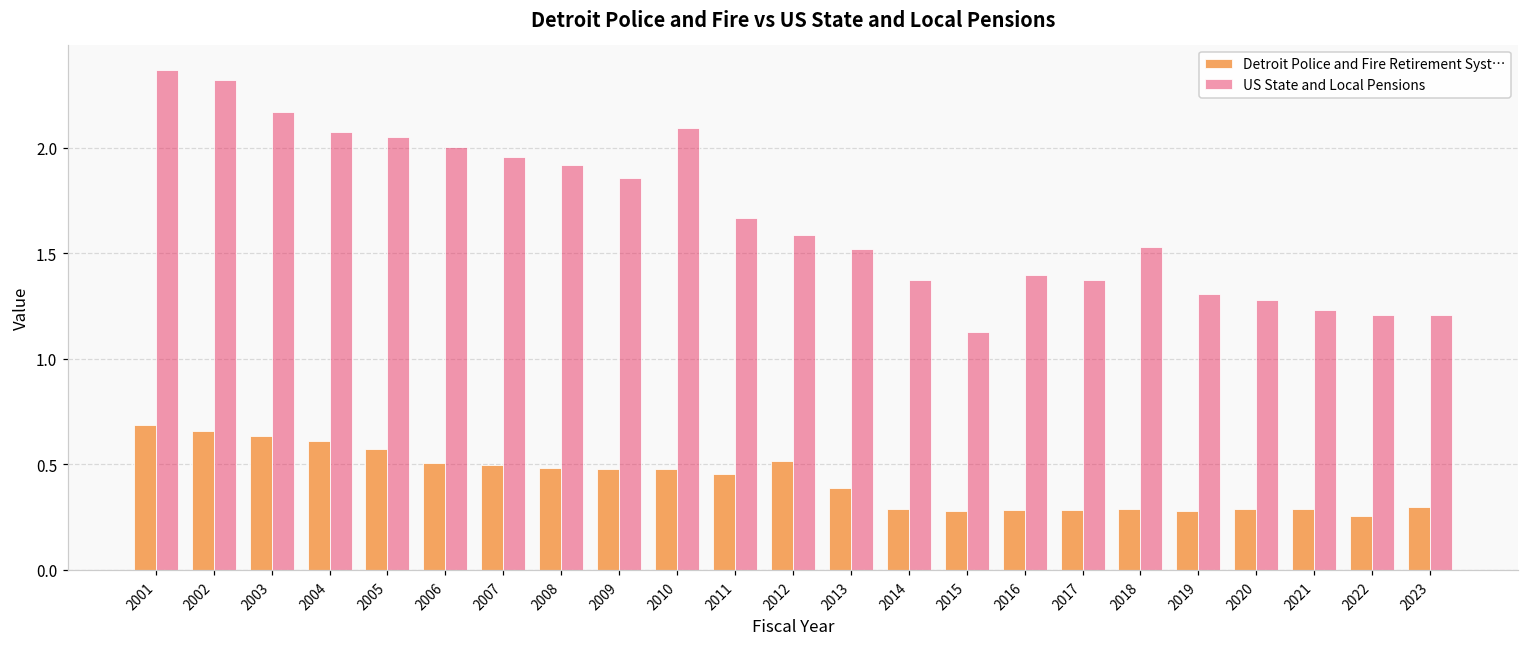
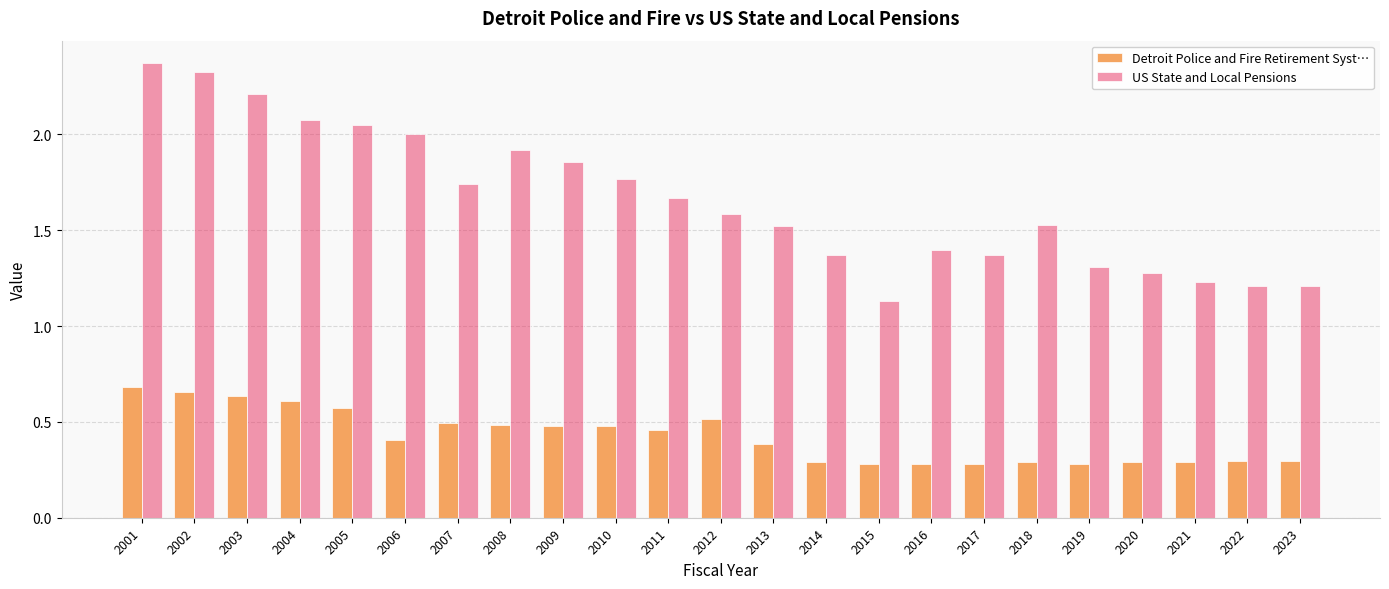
US State and Local Pensions, 2003: 2.17 -> 2.21
Detroit Police and Fire Retirement Syst…, 2006: 0.50 -> 0.41
US State and Local Pensions, 2007: 1.96 -> 1.74
US State and Local Pensions, 2010: 2.09 -> 1.77
Detroit Police and Fire Retirement Syst…, 2022: 0.25 -> 0.30
